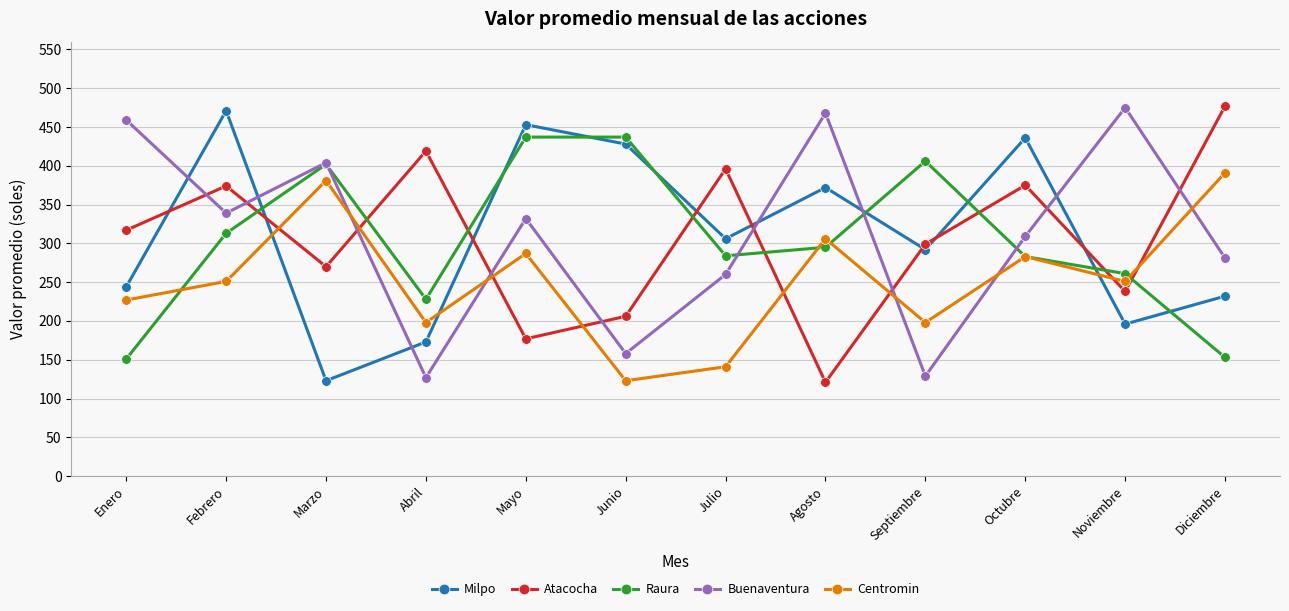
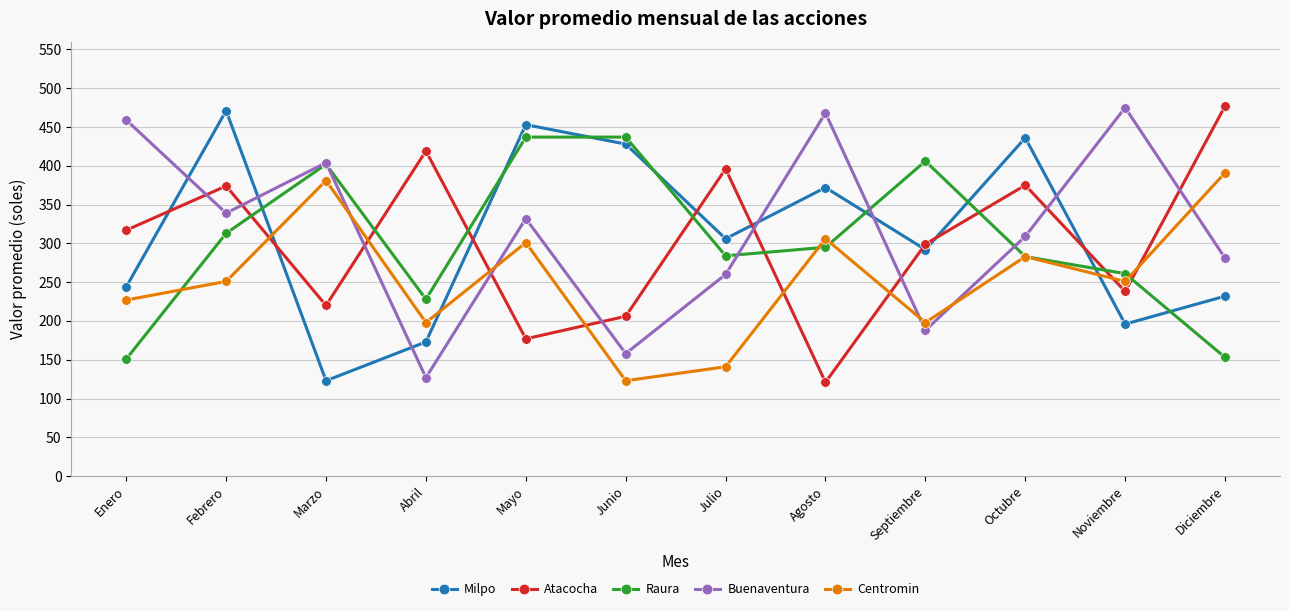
Atacocha, Marzo: 270 -> 220
Centromin, Mayo: 290 -> 300
Buenaventura, Septiembre: 130 -> 190
